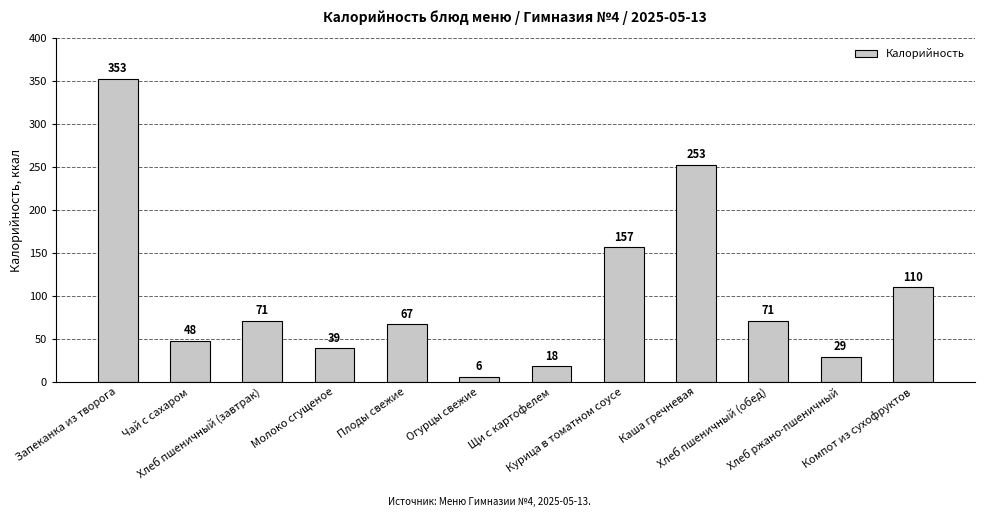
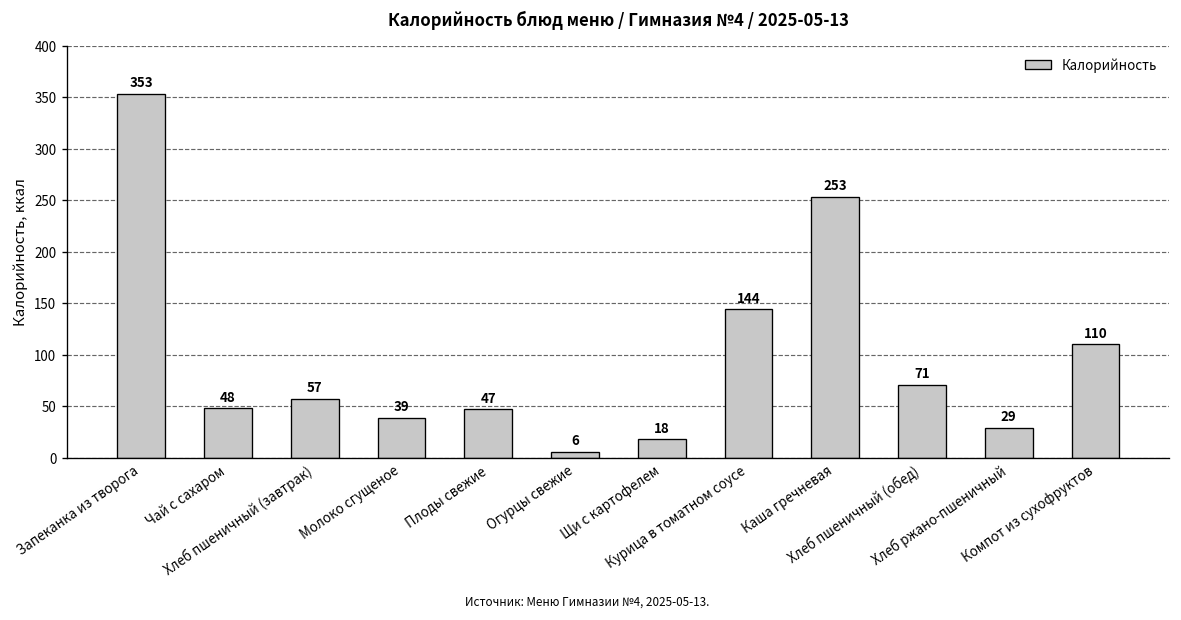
Хлеб пшеничный (завтрак): 71 -> 57
Плоды свежие: 67 -> 47
Курица в томатном соусе: 157 -> 144
